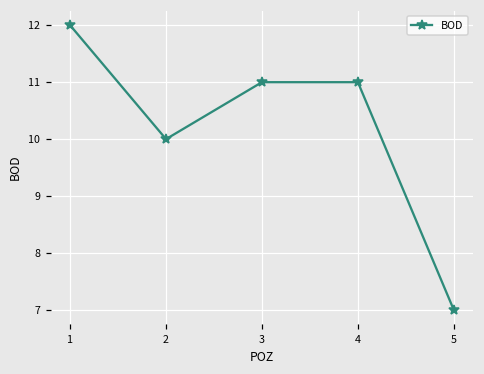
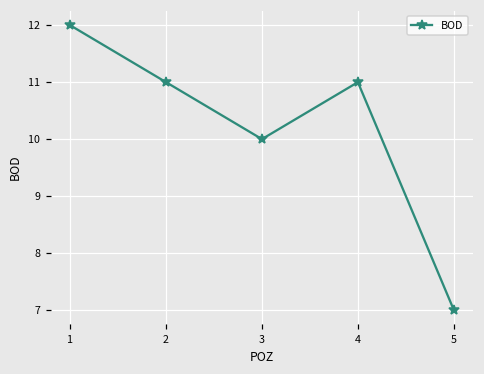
2: 10 -> 11
3: 11 -> 10
